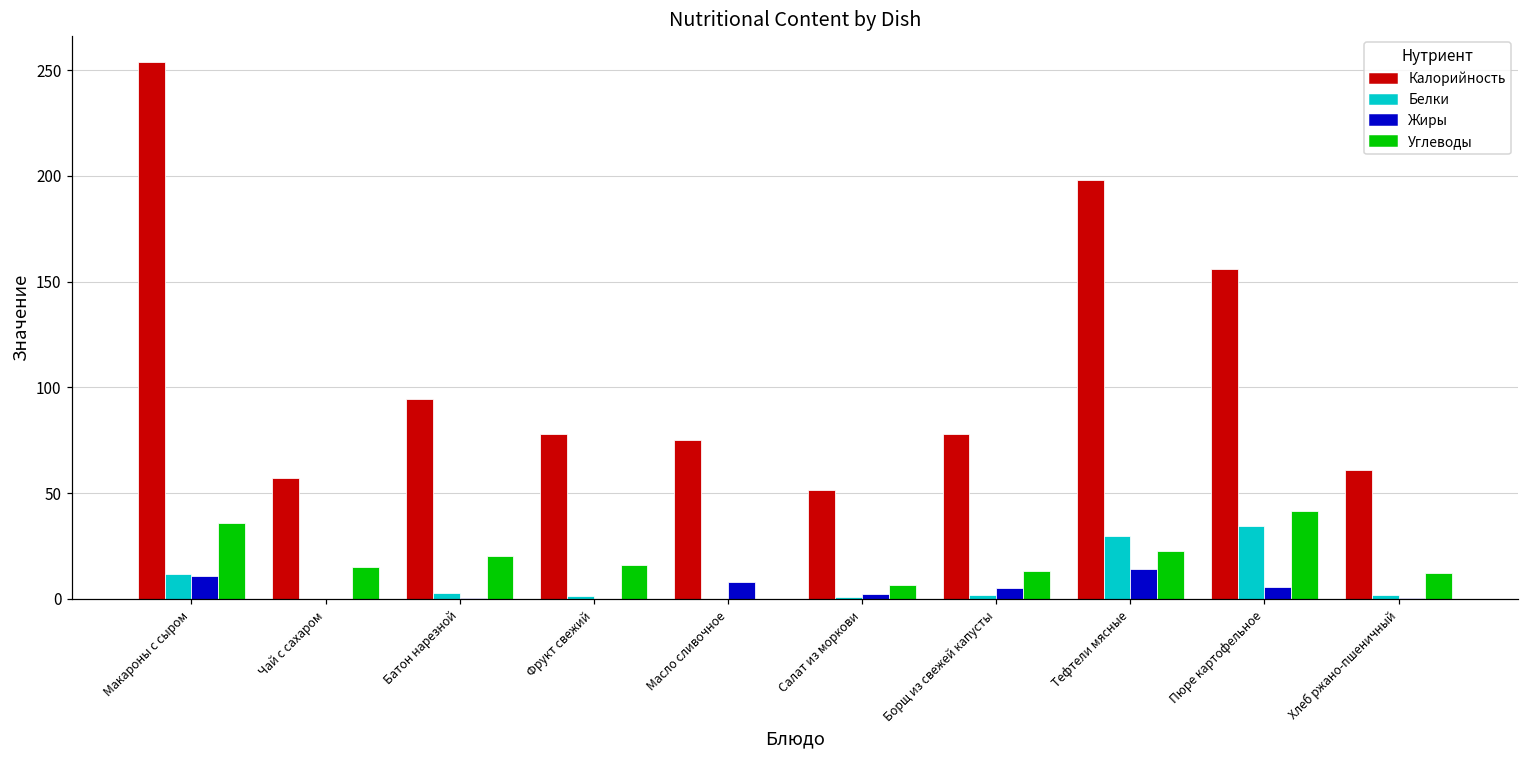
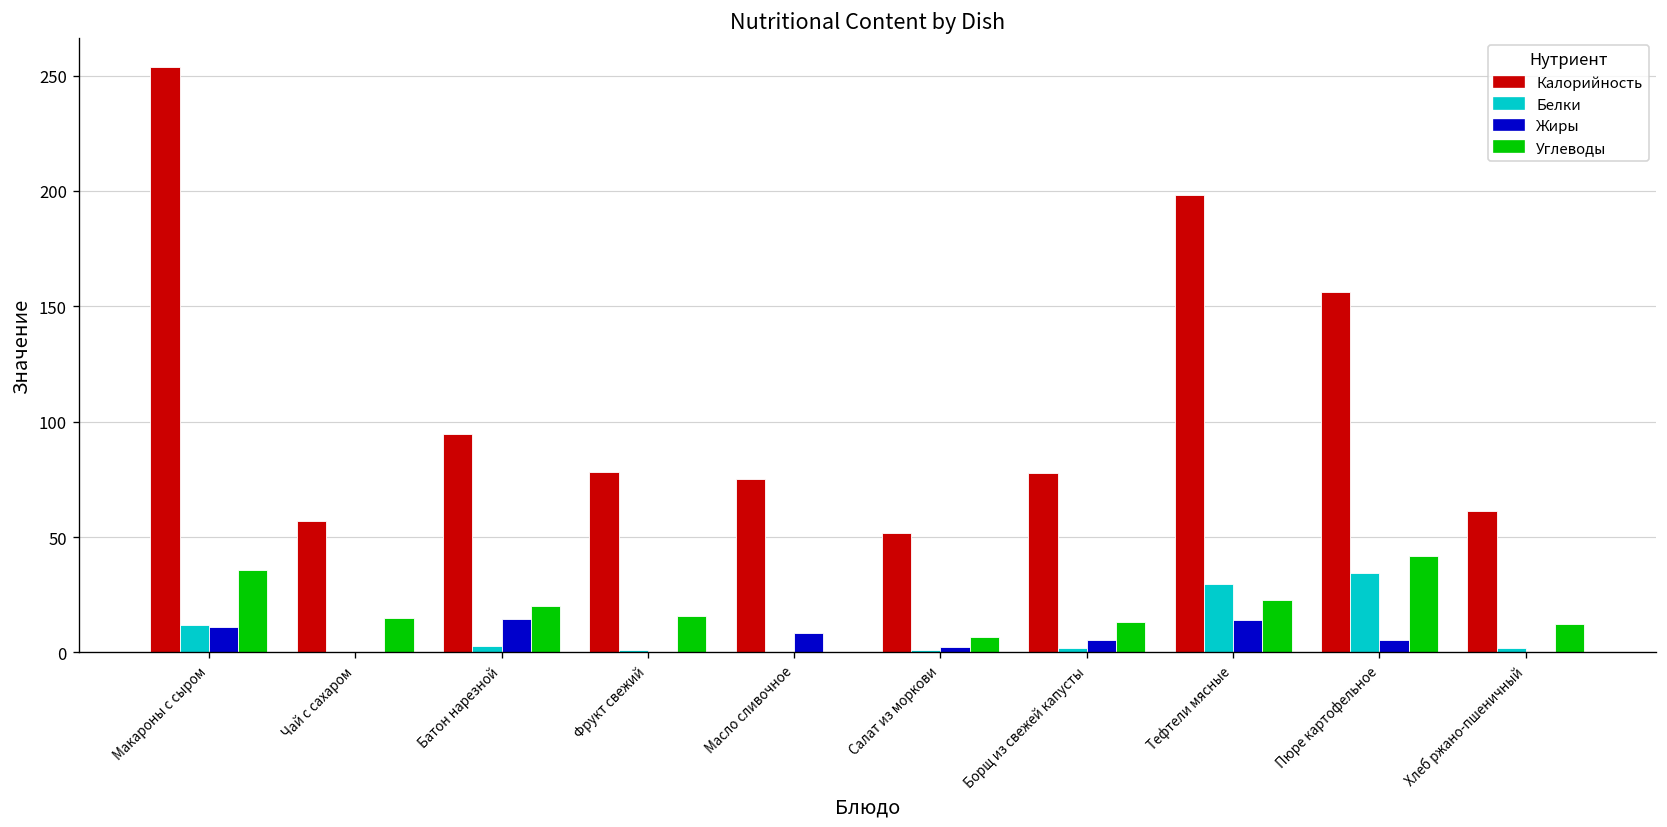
Жиры, Батон нарезной: 0 -> 15
